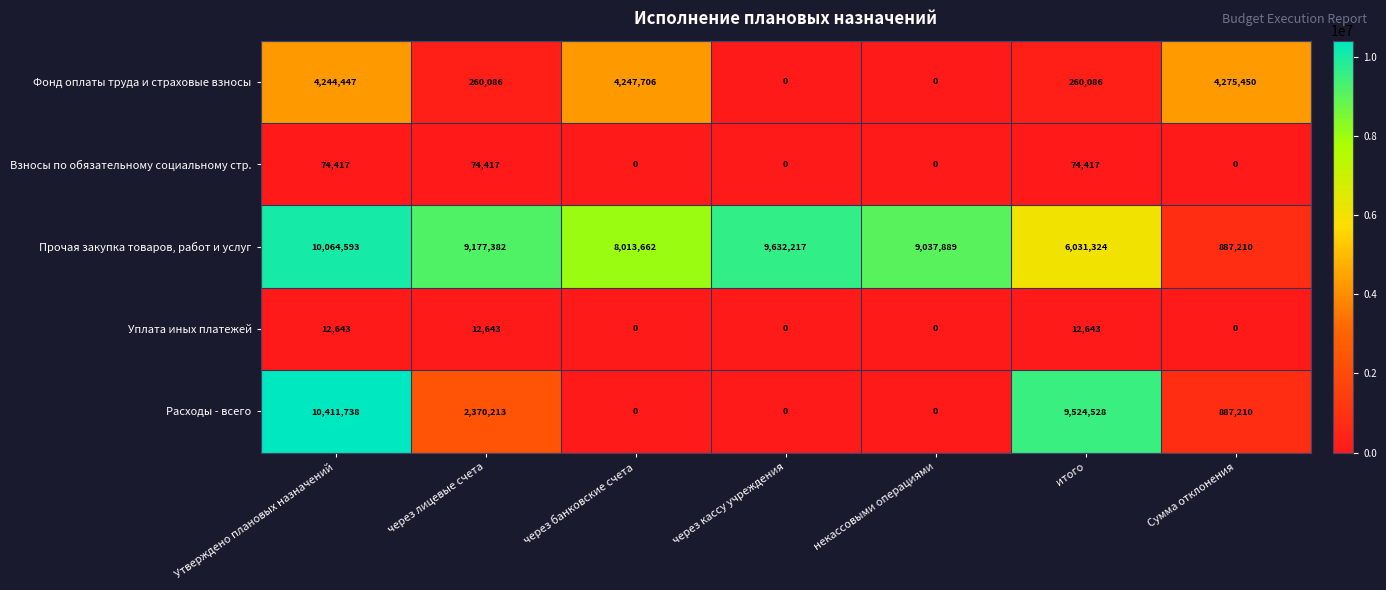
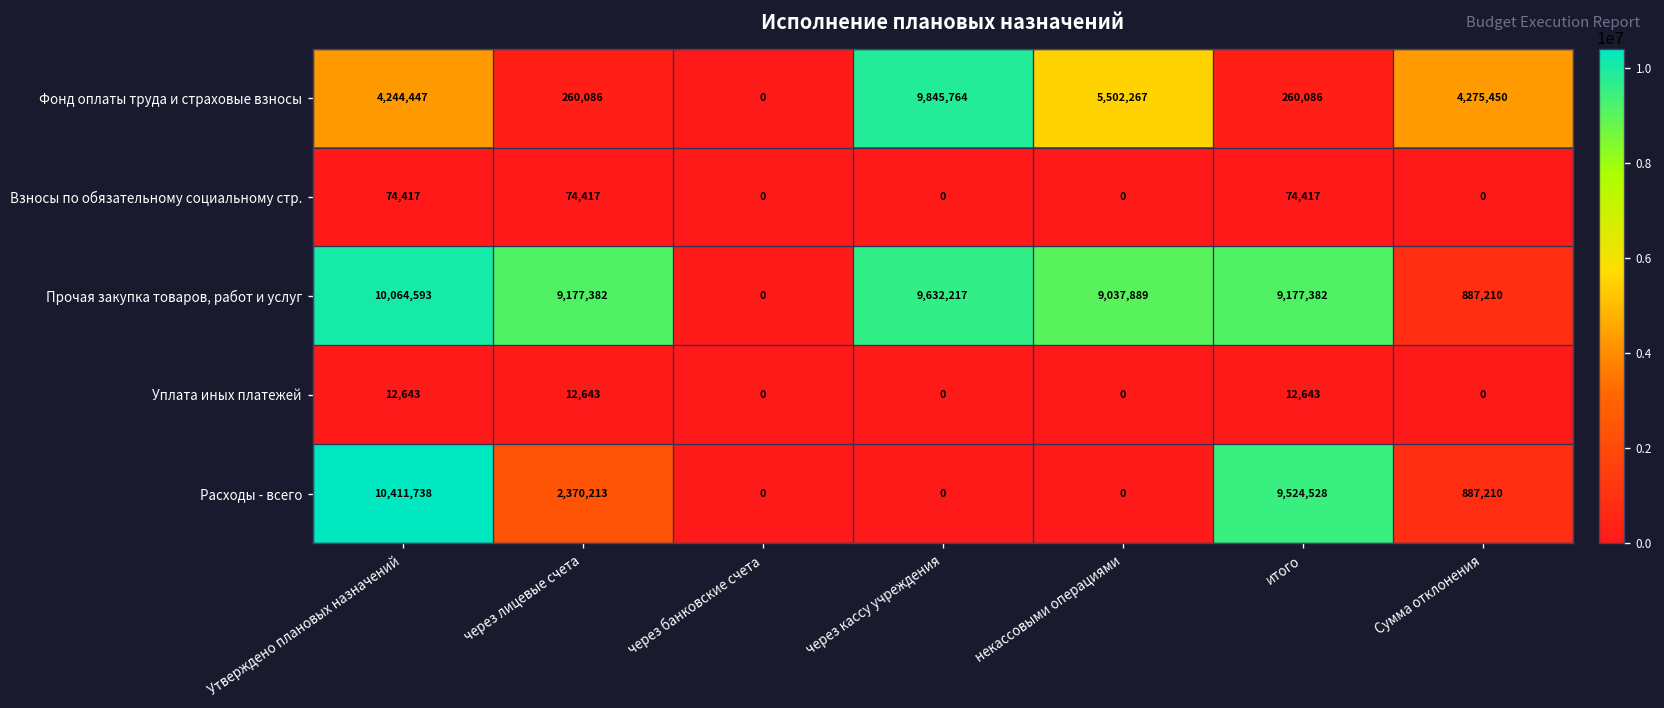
Фонд оплаты труда и страховые взносы, через банковские счета: 4,247,706 -> 0
Фонд оплаты труда и страховые взносы, через кассу учреждения: 0 -> 9,845,764
Фонд оплаты труда и страховые взносы, некассовыми операциями: 0 -> 5,502,267
Прочая закупка товаров, работ и услуг, через банковские счета: 8,013,662 -> 0
Прочая закупка товаров, работ и услуг, итого: 6,031,324 -> 9,177,382
